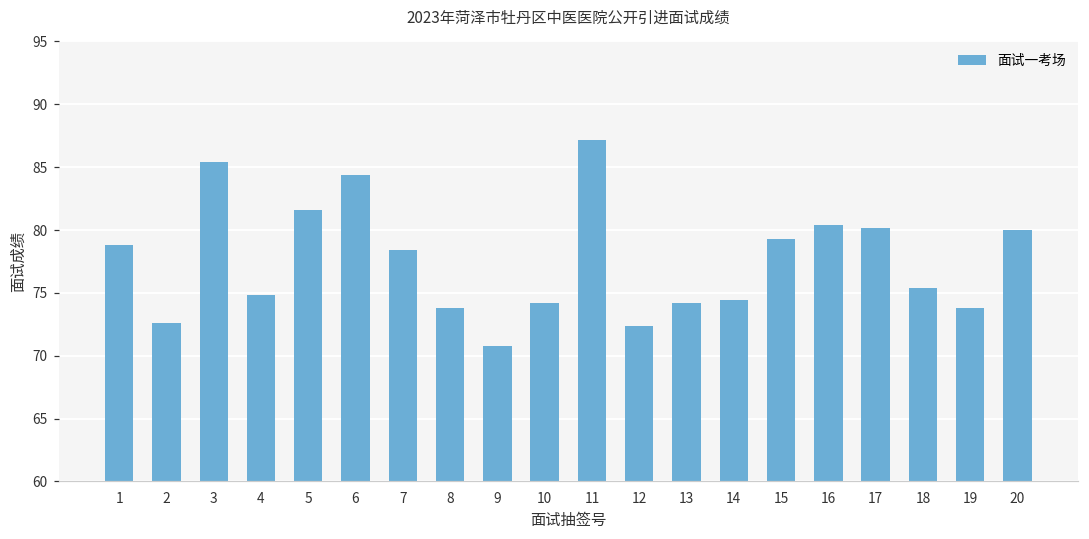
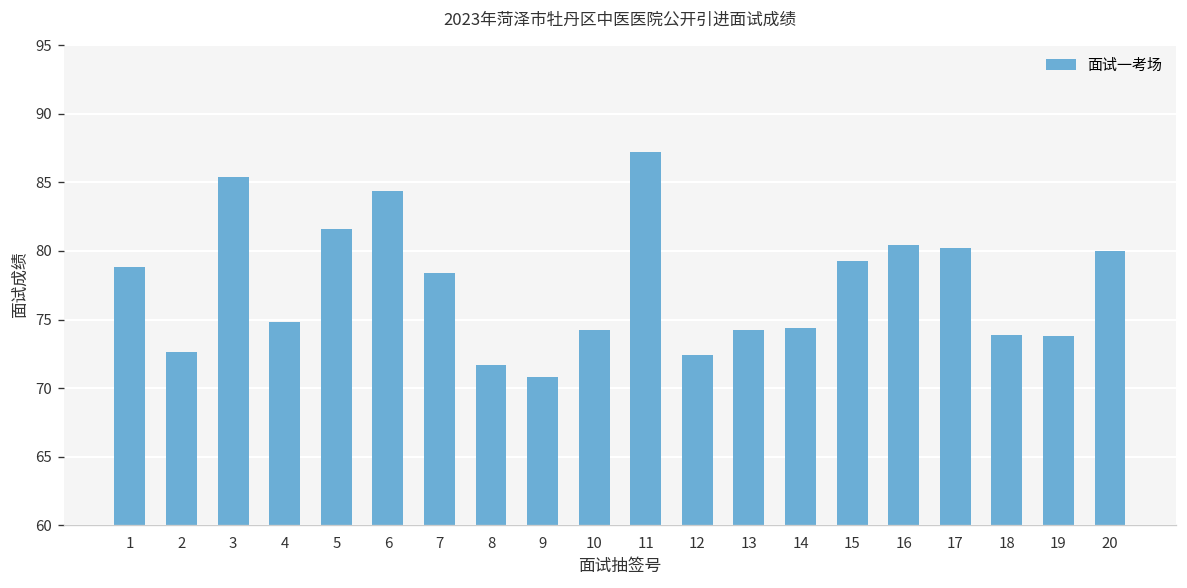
8: 73.8 -> 71.7
18: 75.4 -> 73.9
